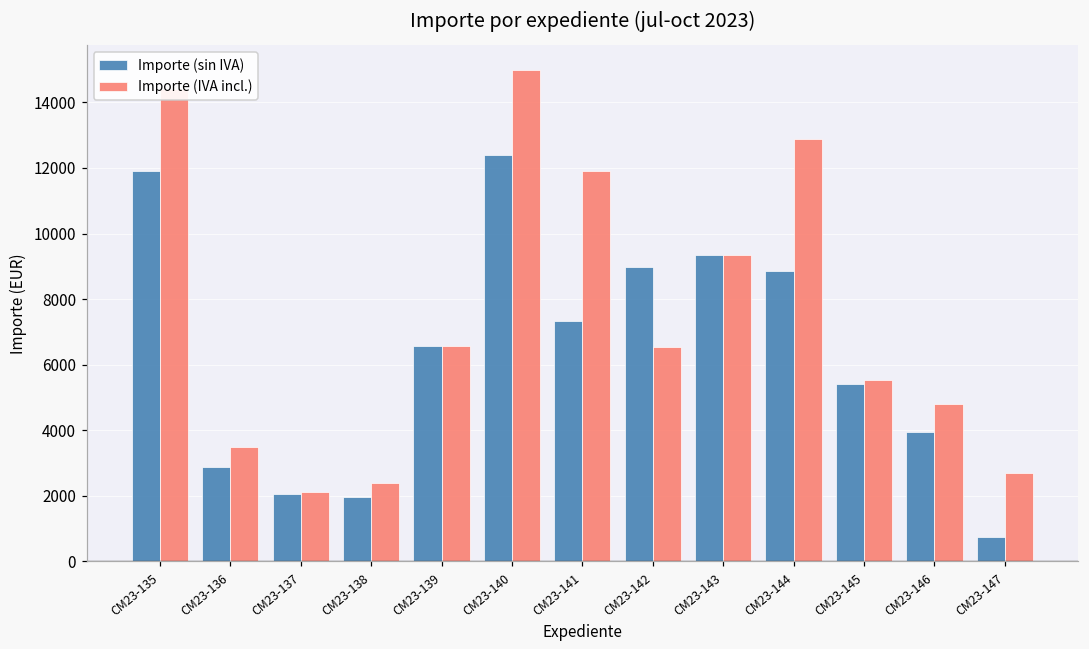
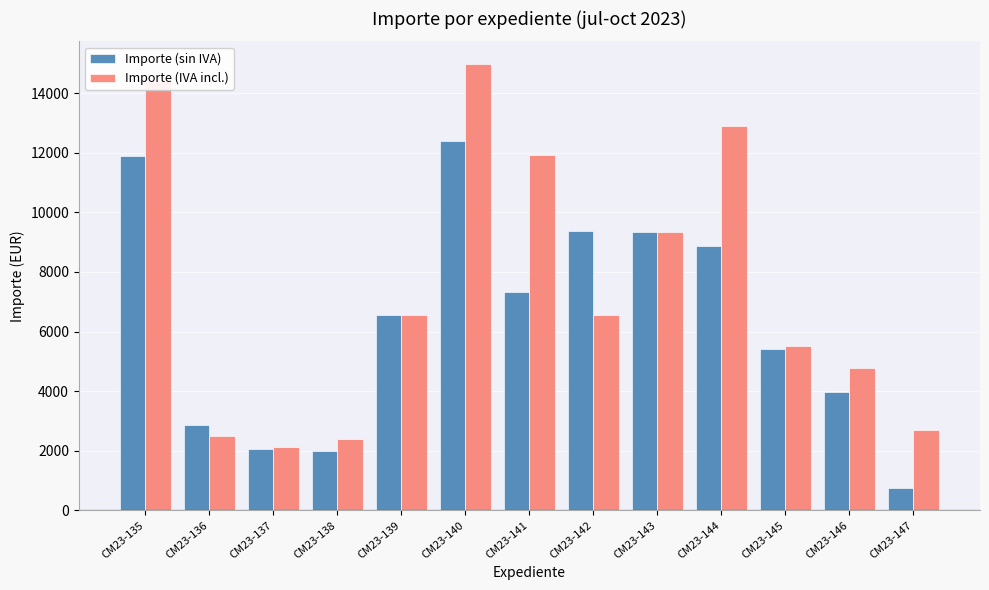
Importe (IVA incl.), CM23-136: 3500 -> 2500
Importe (sin IVA), CM23-142: 9000 -> 9400
